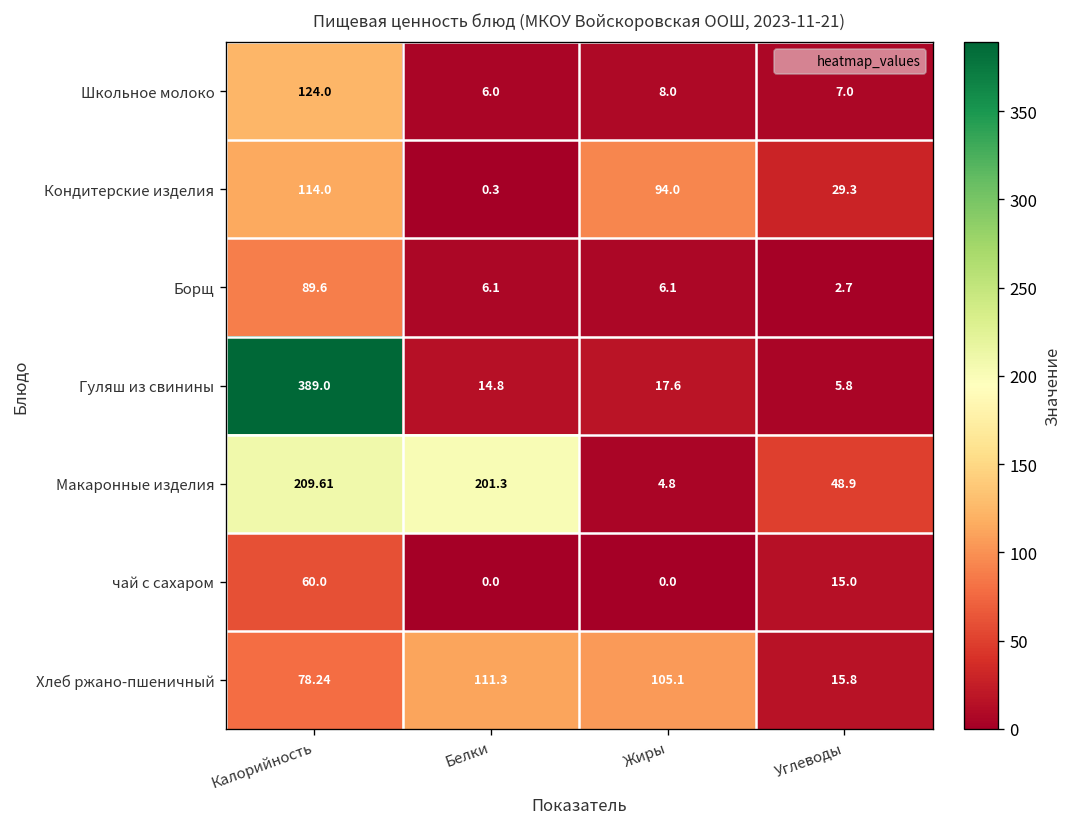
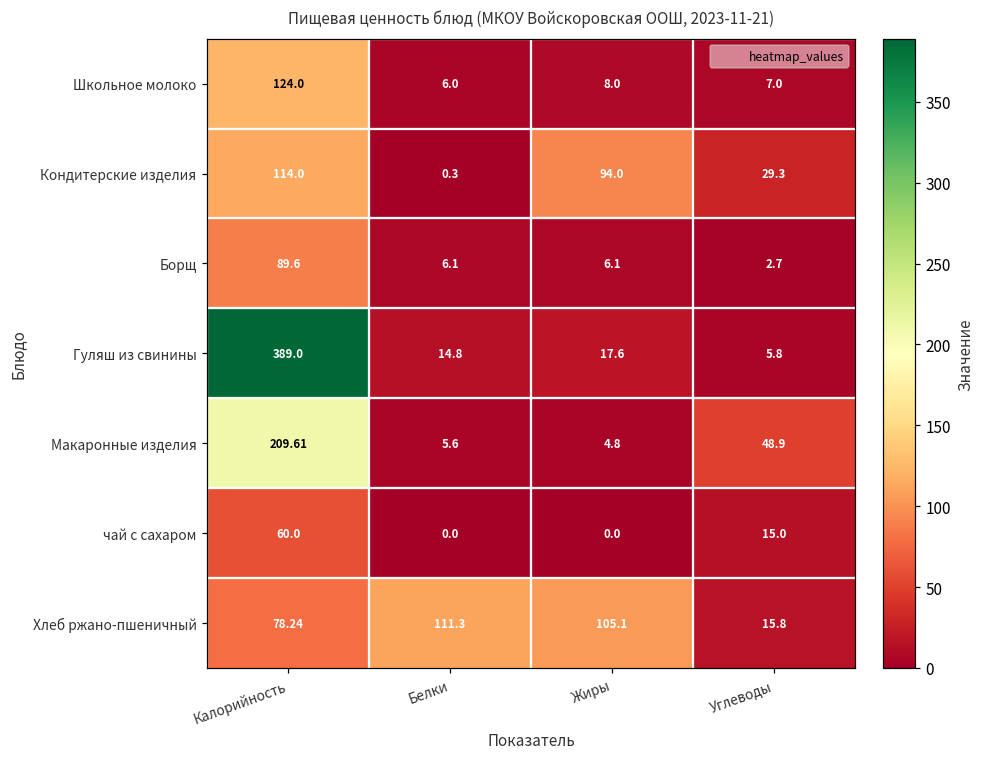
Макаронные изделия, Белки: 201.3 -> 5.6
